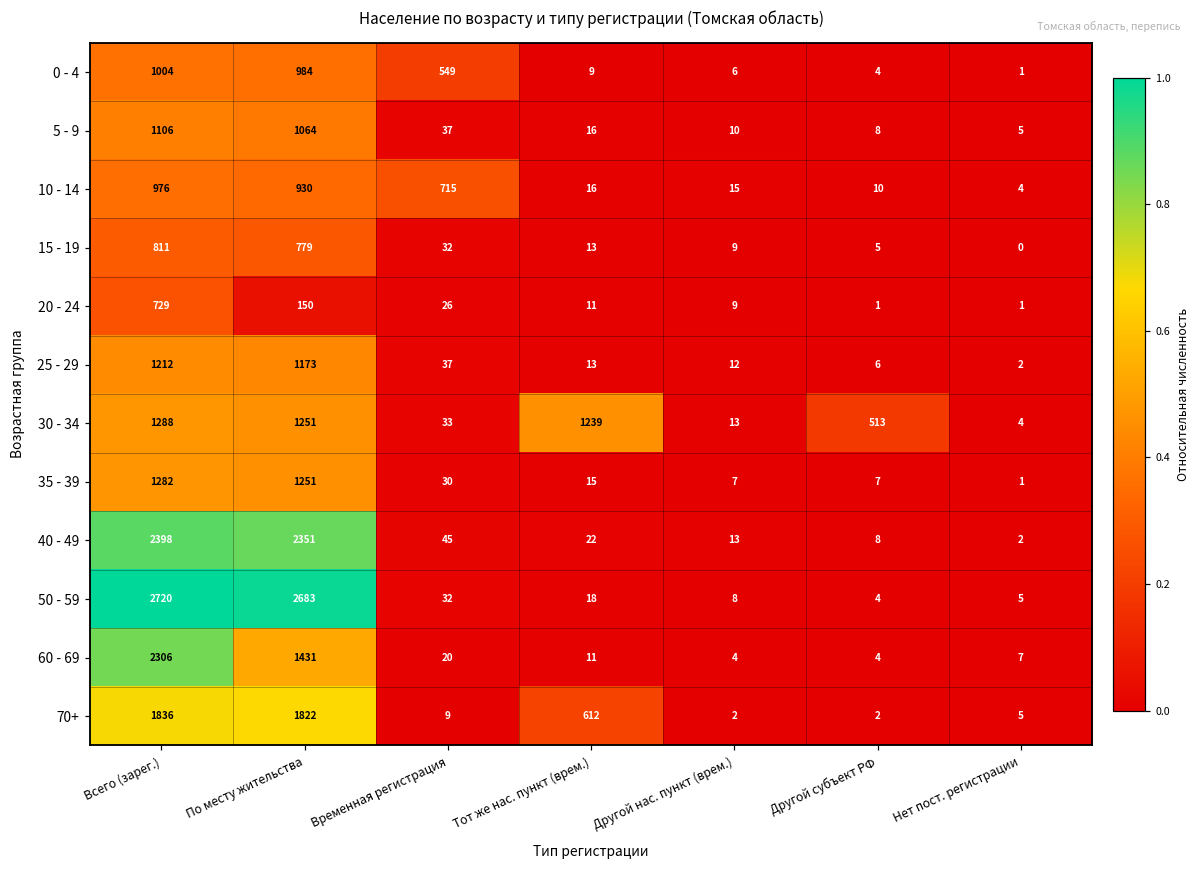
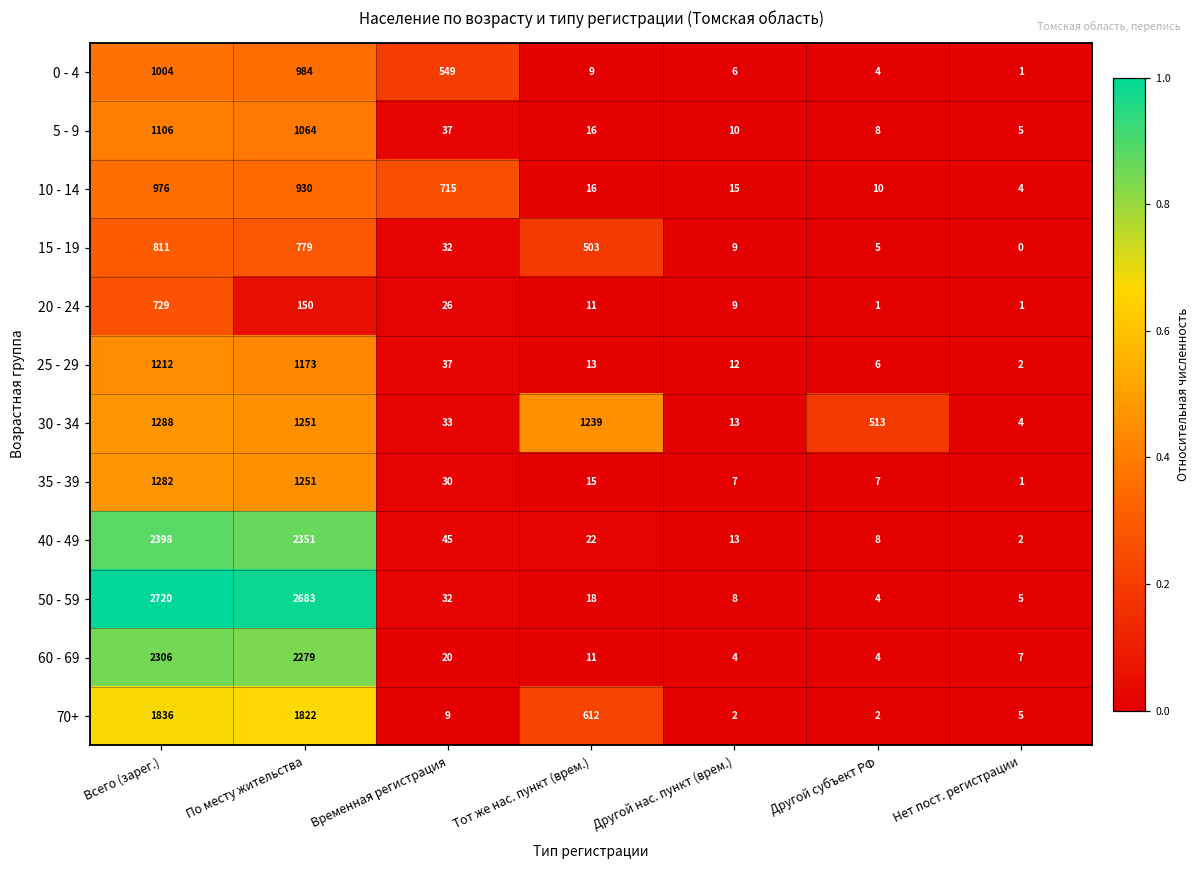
15 - 19, Тот же нас. пункт (врем.): 13 -> 503
60 - 69, По месту жительства: 1431 -> 2279
